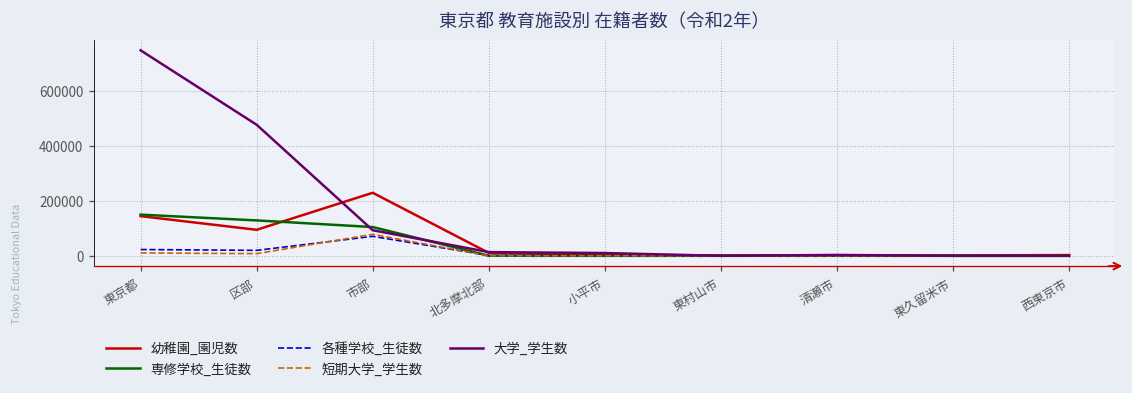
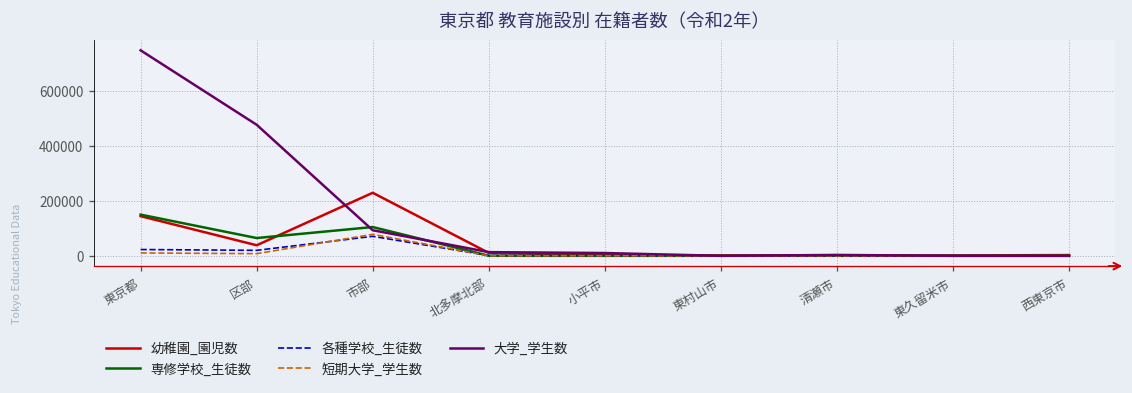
幼稚園_園児数, 区部: 90000 -> 40000
専修学校_生徒数, 区部: 130000 -> 60000
